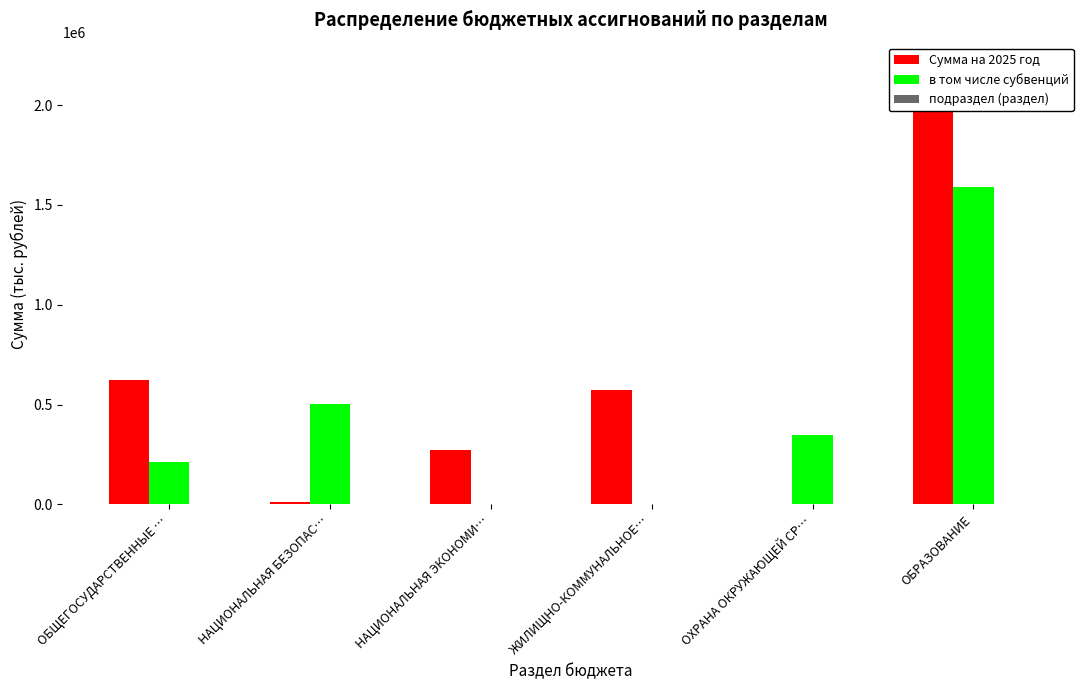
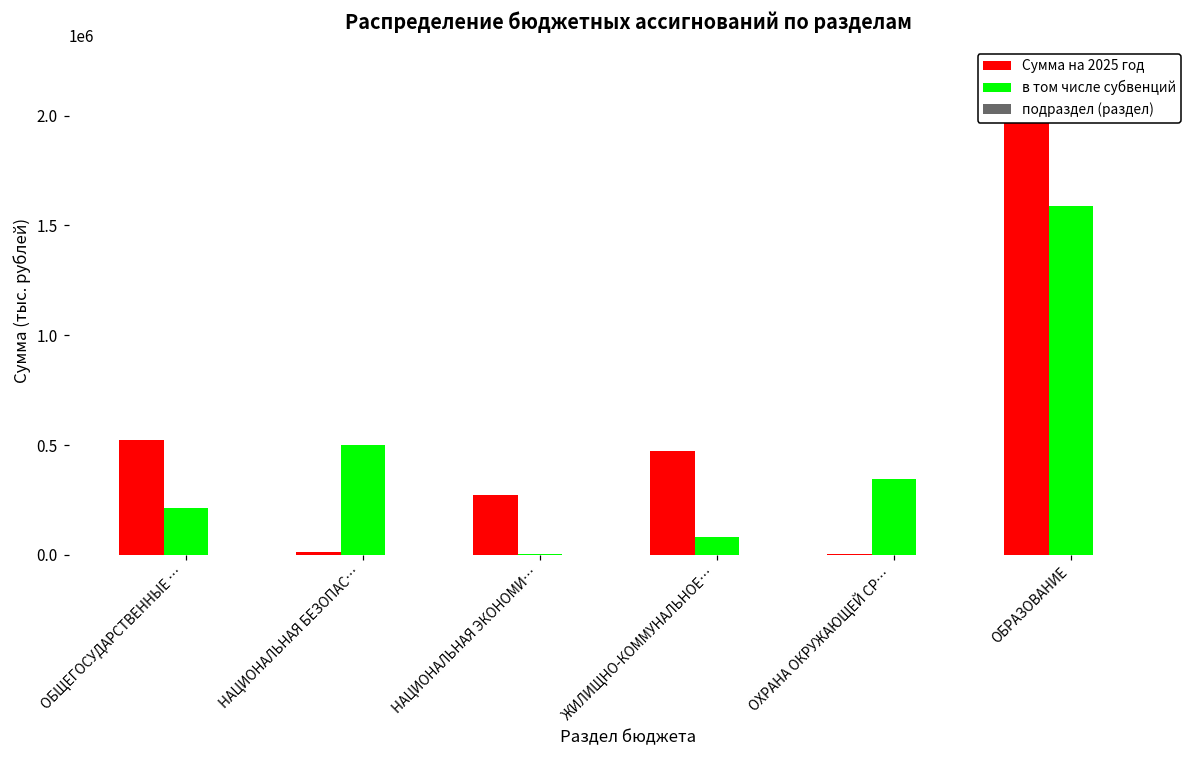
Сумма на 2025 год, ОБЩЕГОСУДАРСТВЕННЫЕ …: 620000 -> 520000
Сумма на 2025 год, ЖИЛИЩНО-КОММУНАЛЬНОЕ…: 570000 -> 470000
в том числе субвенций, ЖИЛИЩНО-КОММУНАЛЬНОЕ…: 0 -> 80000
